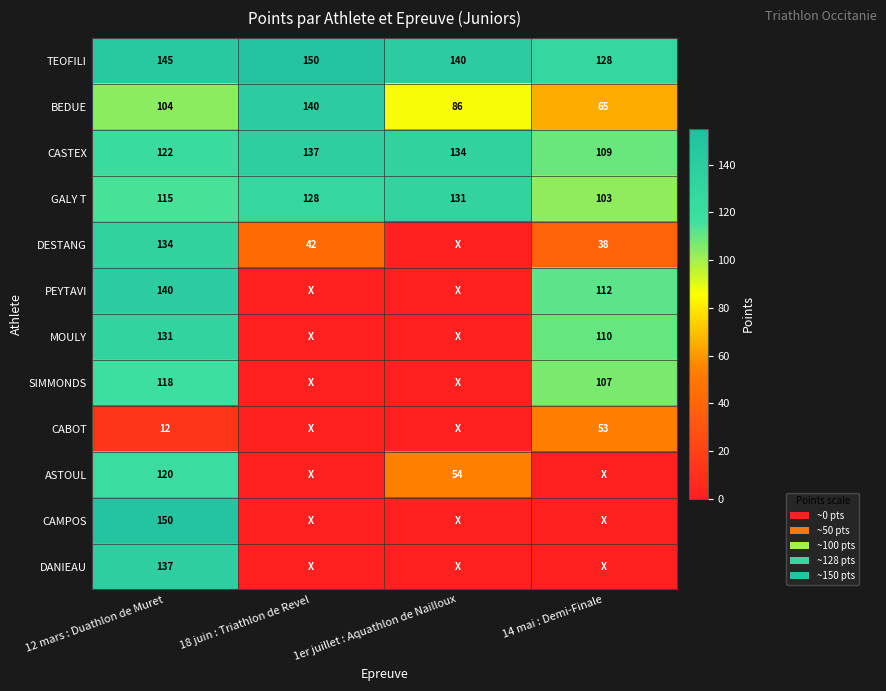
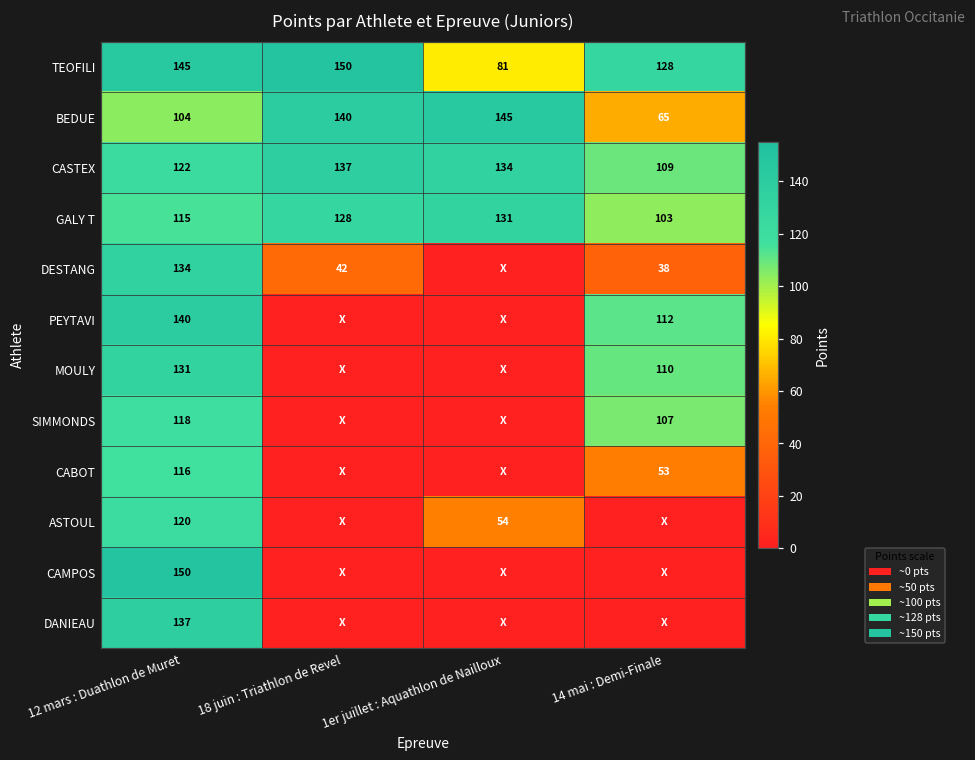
TEOFILI, 1er juillet : Aquathlon de Nailloux: 140 -> 81
BEDUE, 1er juillet : Aquathlon de Nailloux: 86 -> 145
CABOT, 12 mars : Duathlon de Muret: 12 -> 116
